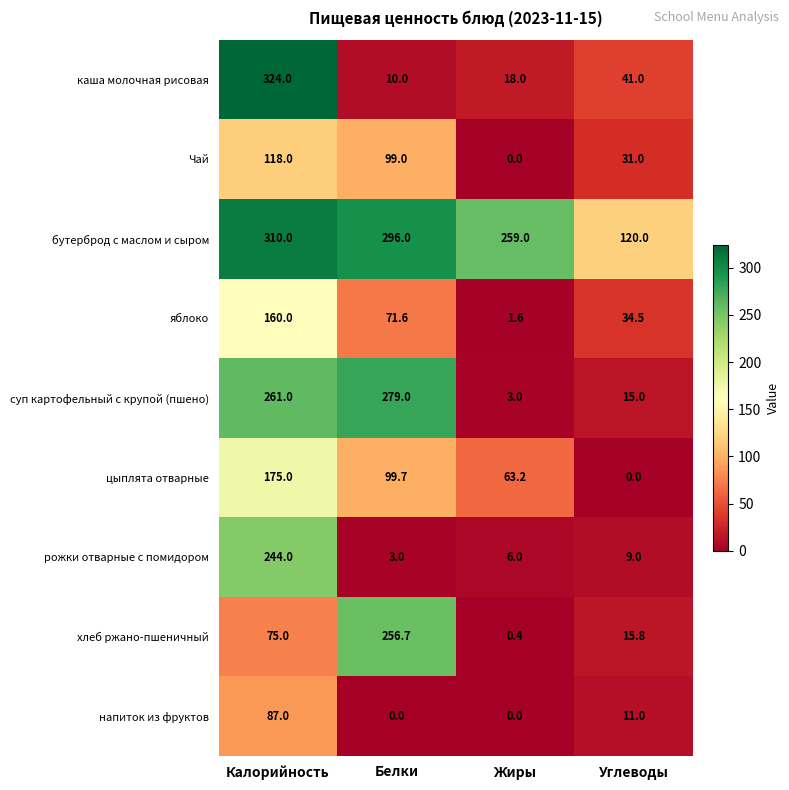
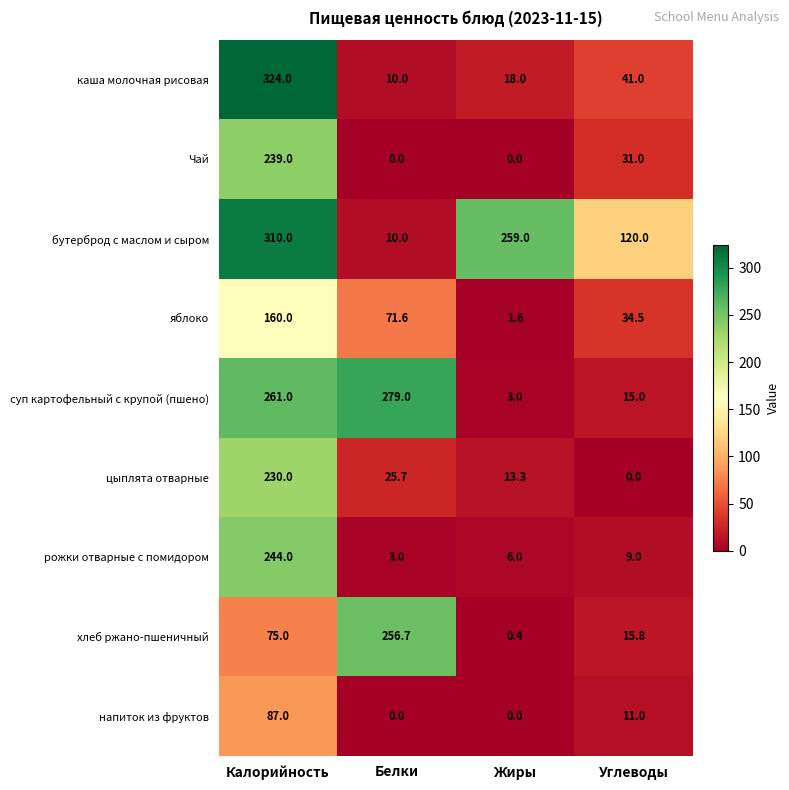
Чай, Калорийность: 118.0 -> 239.0
Чай, Белки: 99.0 -> 0.0
бутерброд с маслом и сыром, Белки: 296.0 -> 10.0
цыплята отварные, Калорийность: 175.0 -> 230.0
цыплята отварные, Белки: 99.7 -> 25.7
цыплята отварные, Жиры: 63.2 -> 13.3
